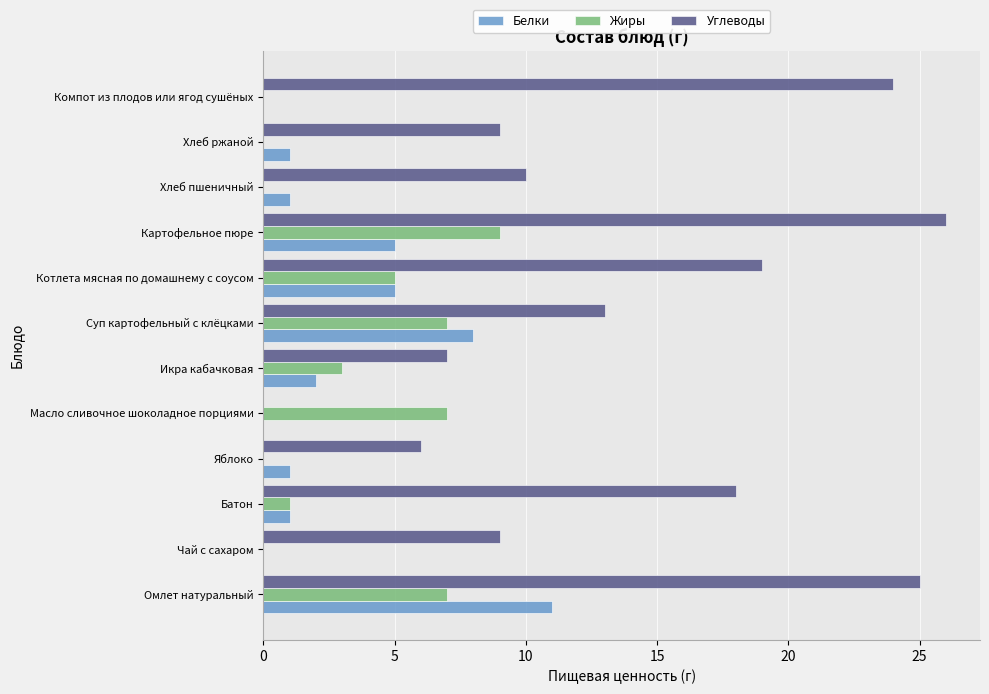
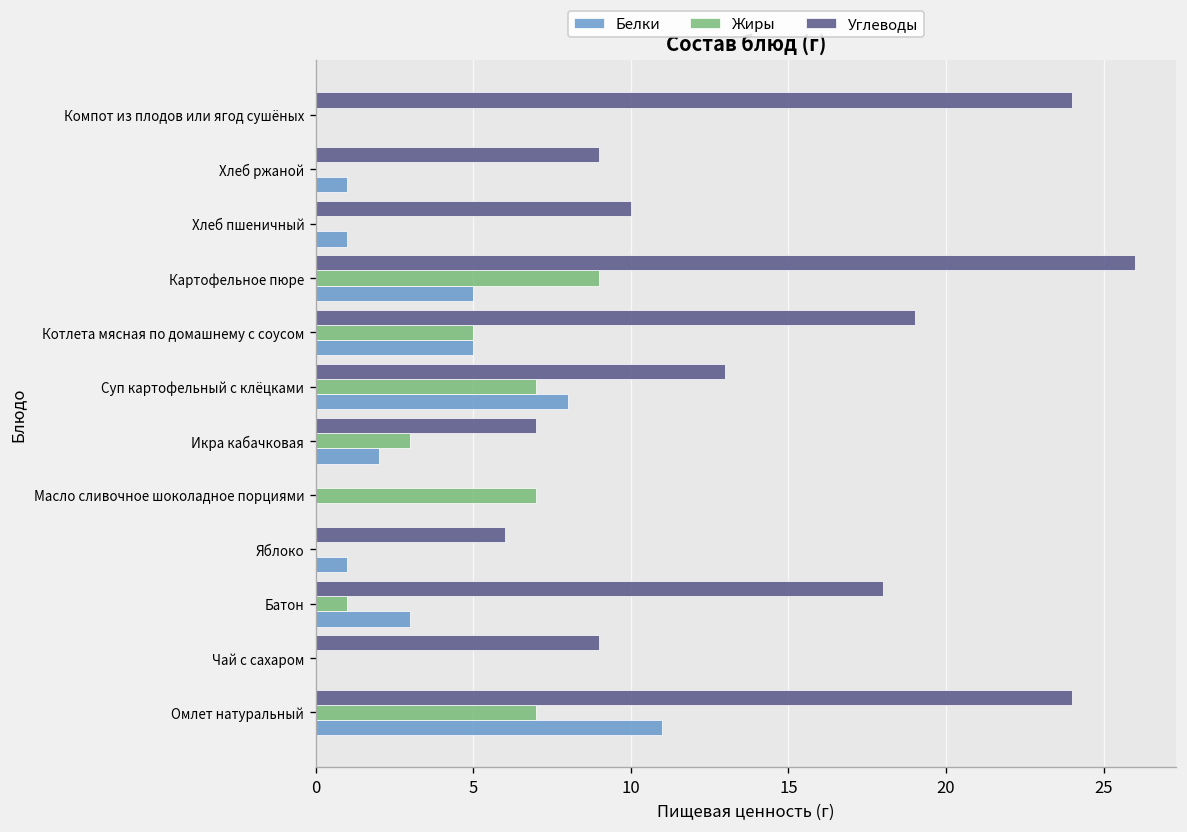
Белки, Батон: 1 -> 3
Углеводы, Омлет натуральный: 25 -> 24
